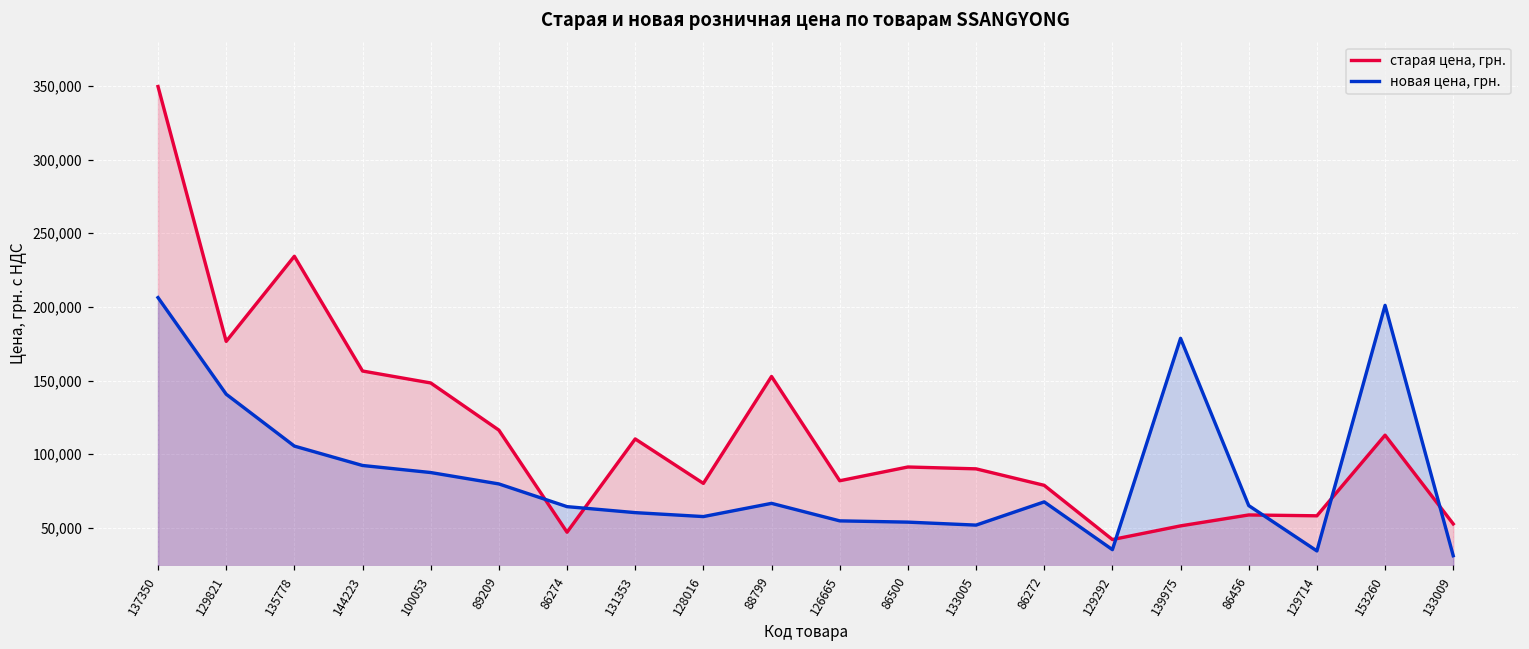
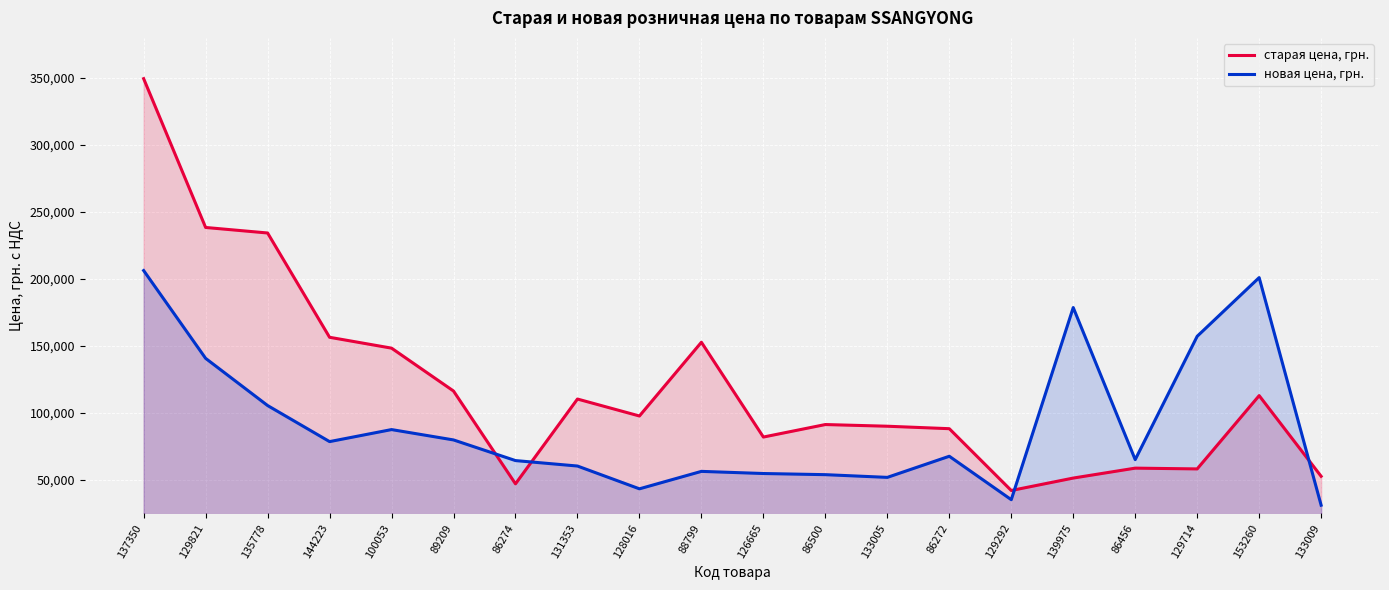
старая цена, грн., 129821: 177,000 -> 238,000
новая цена, грн., 144223: 92,000 -> 79,000
старая цена, грн., 128016: 80,000 -> 98,000
новая цена, грн., 128016: 58,000 -> 43,000
новая цена, грн., 88799: 67,000 -> 56,000
старая цена, грн., 86272: 79,000 -> 88,000
новая цена, грн., 129714: 34,000 -> 157,000
